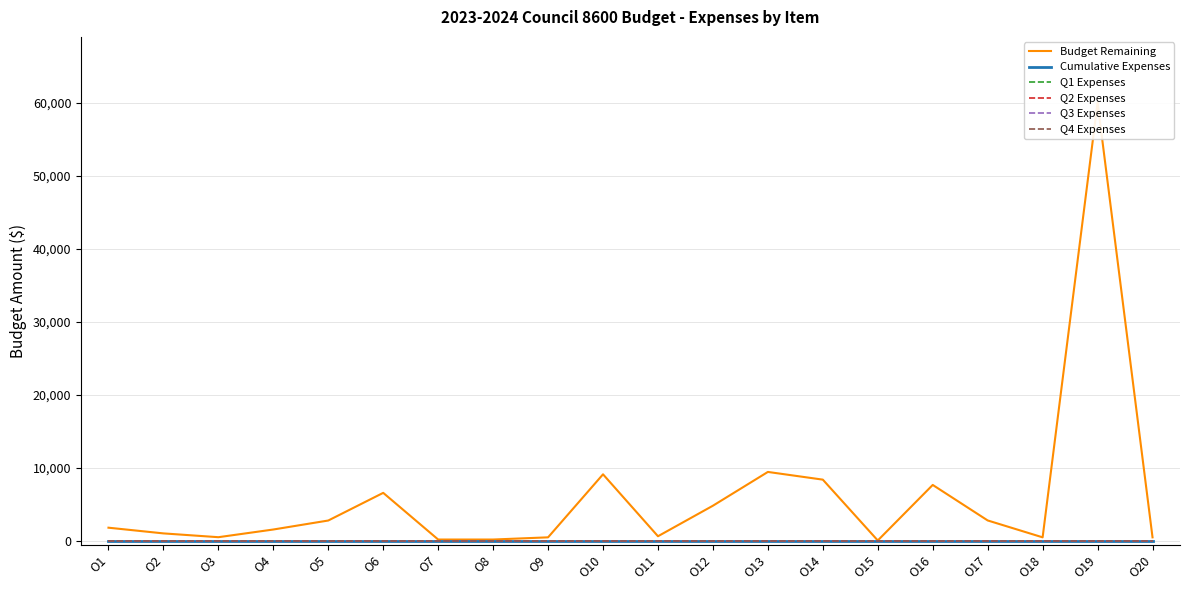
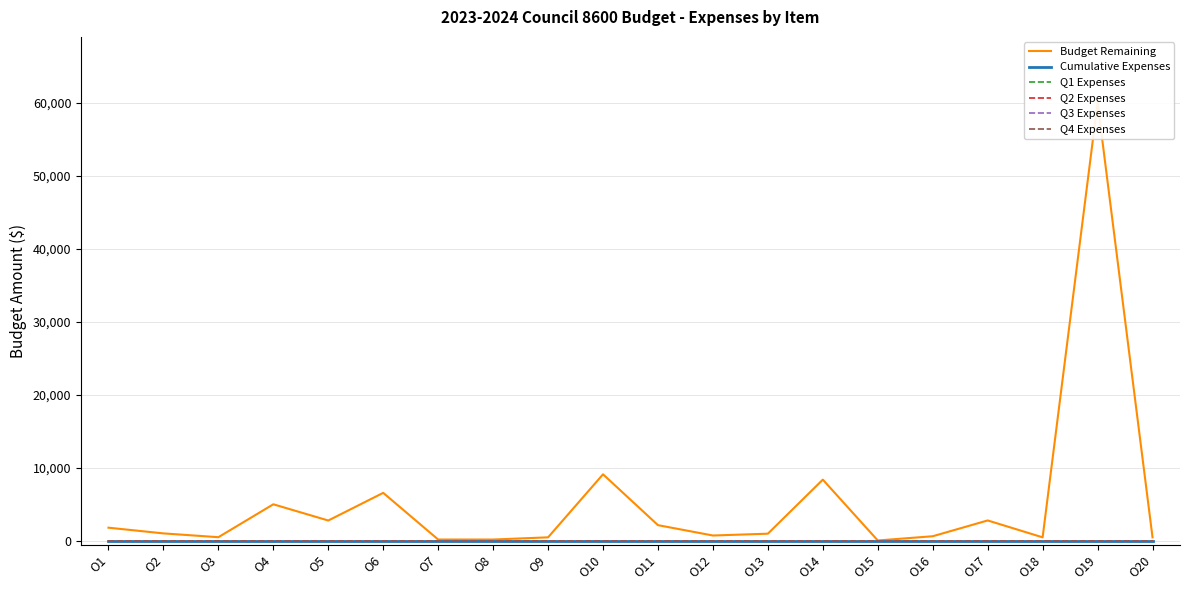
Budget Remaining, O4: 2,000 -> 5,000
Budget Remaining, O11: 1,000 -> 2,000
Budget Remaining, O12: 5,000 -> 1,000
Budget Remaining, O13: 9,000 -> 1,000
Budget Remaining, O16: 8,000 -> 1,000
